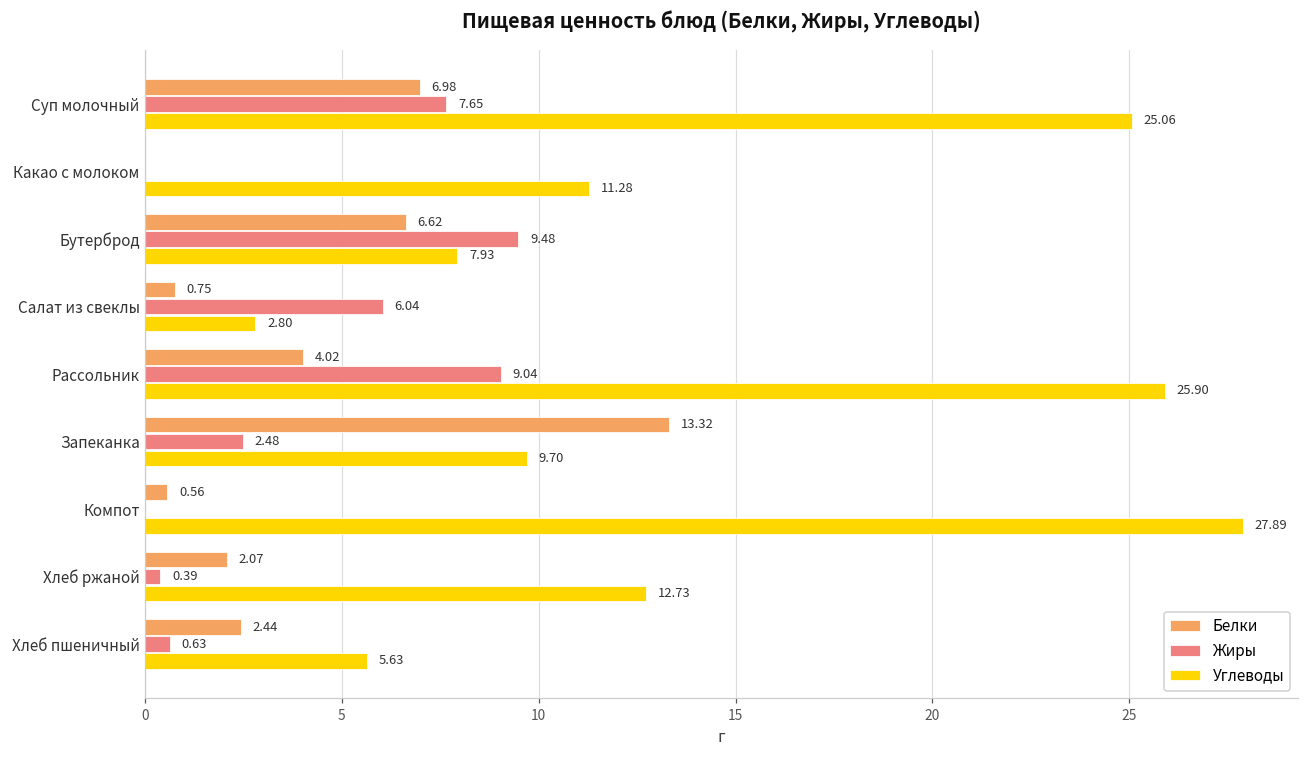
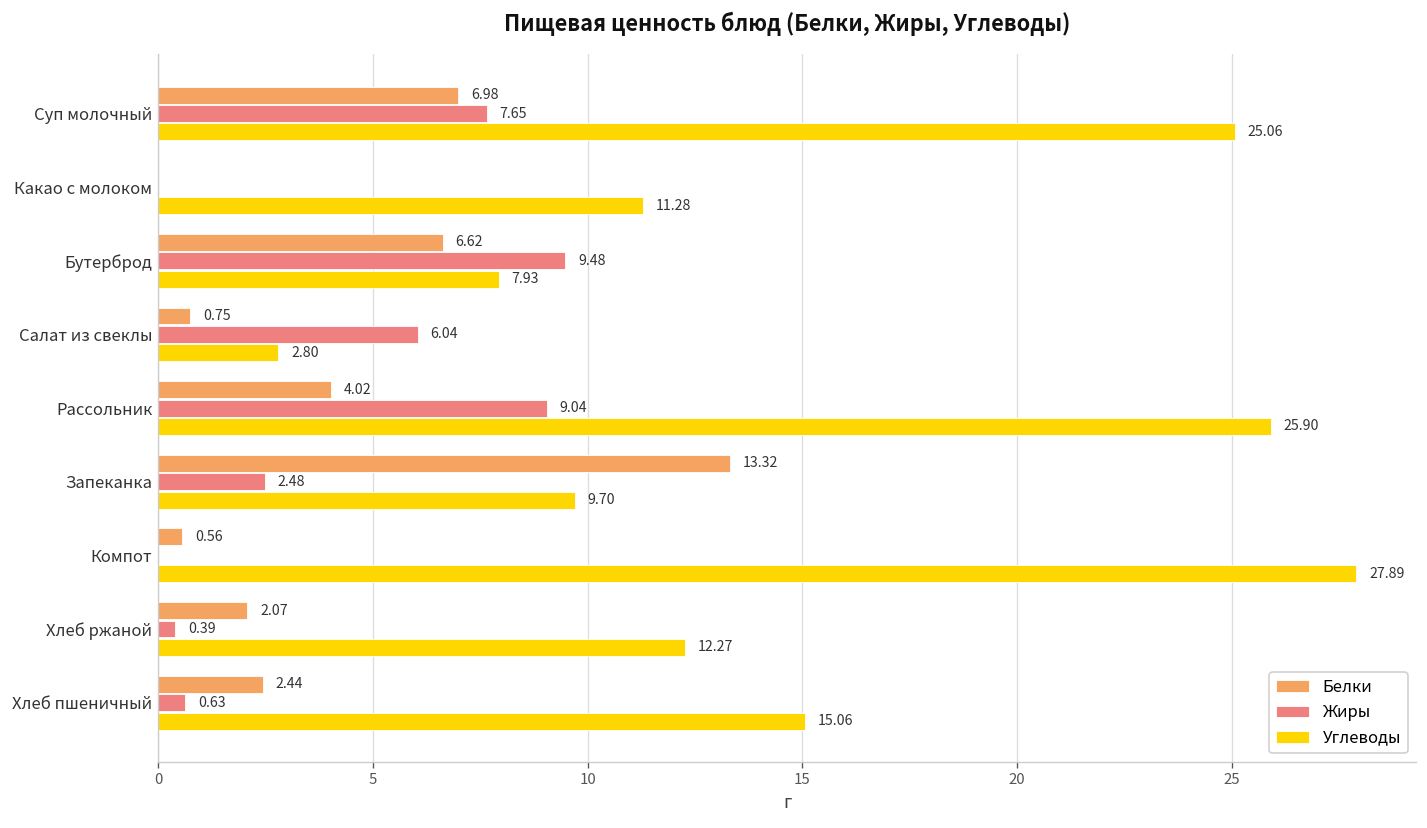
Углеводы, Хлеб ржаной: 12.73 -> 12.27
Углеводы, Хлеб пшеничный: 5.63 -> 15.06
